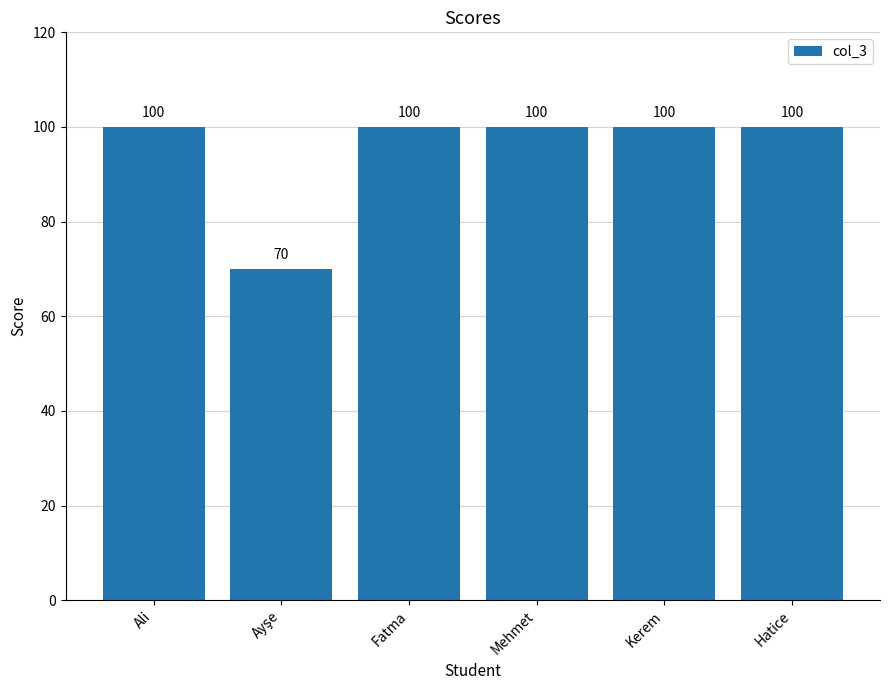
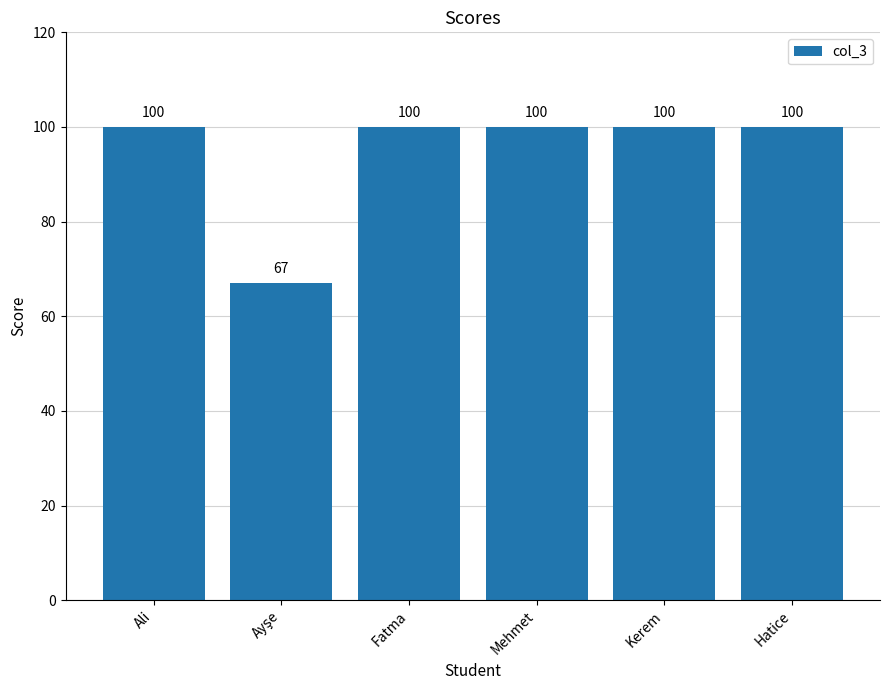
Ayşe: 70 -> 67
